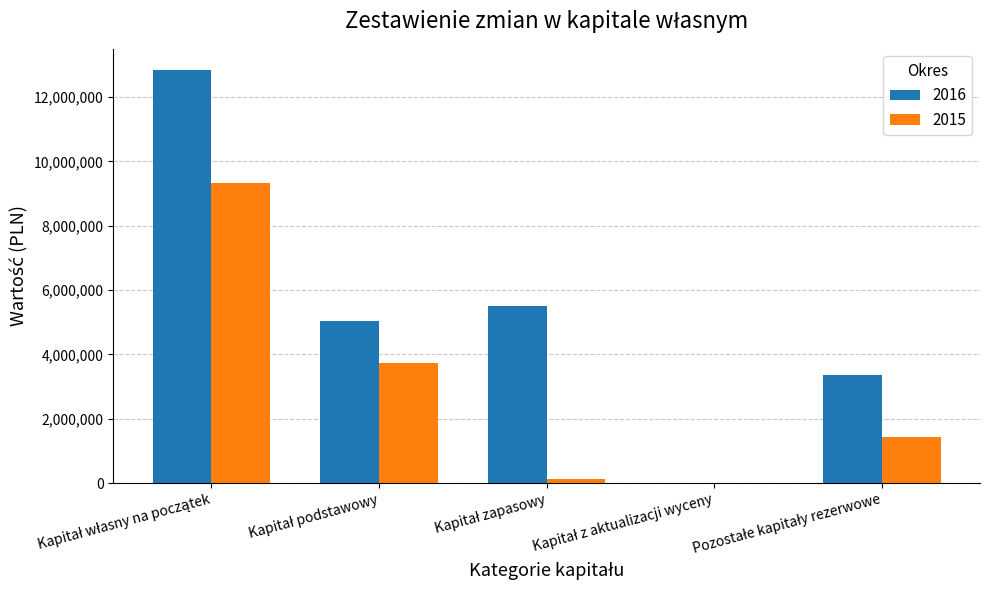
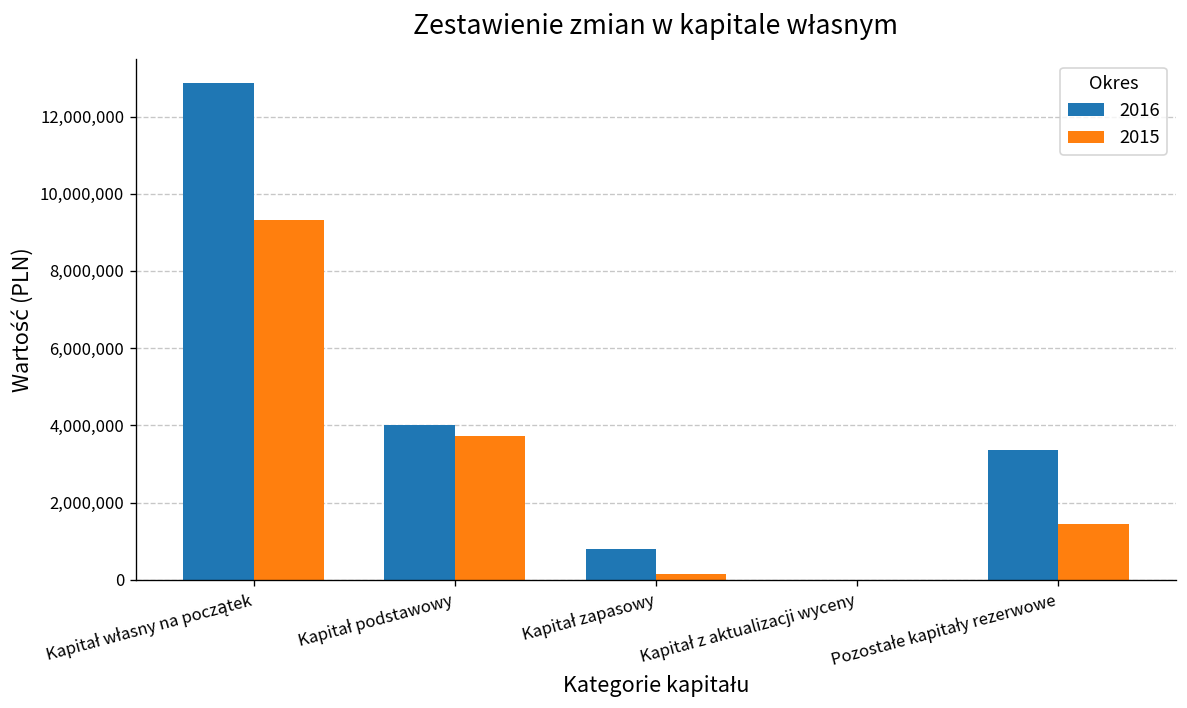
2016, Kapitał podstawowy: 5,000,000 -> 4,000,000
2016, Kapitał zapasowy: 5,500,000 -> 800,000
